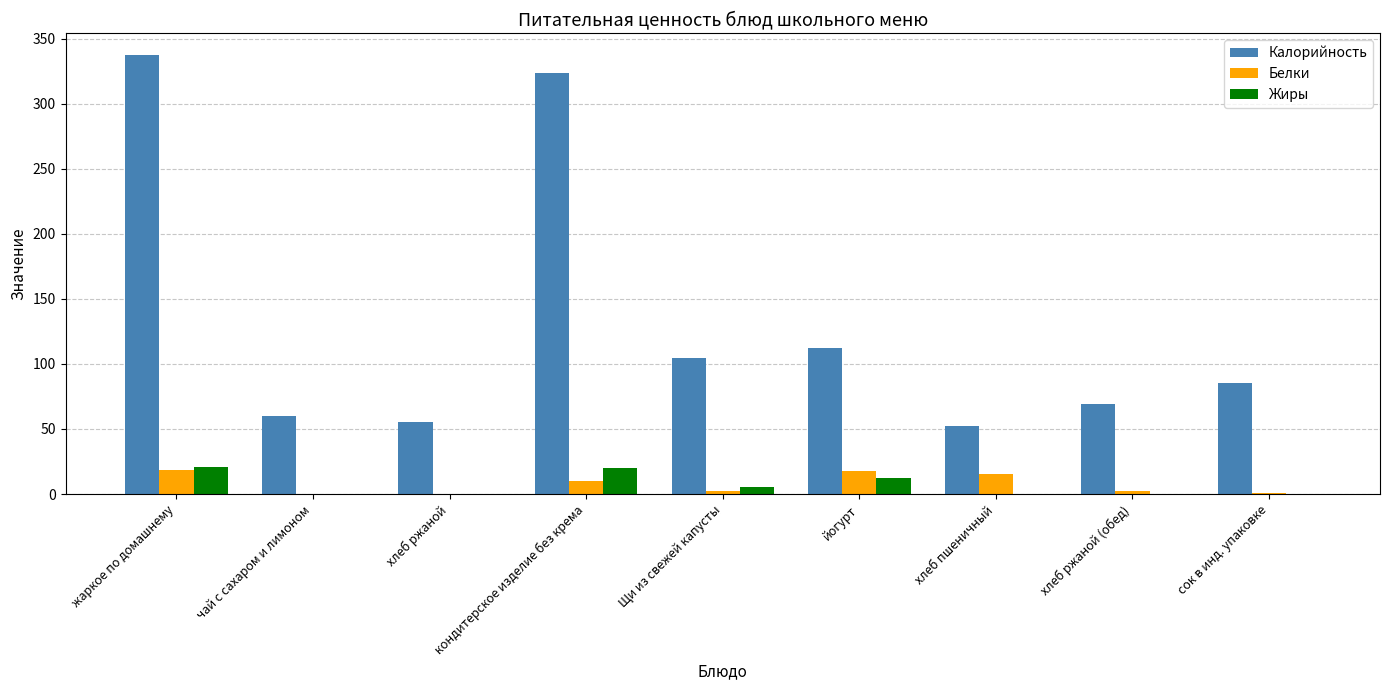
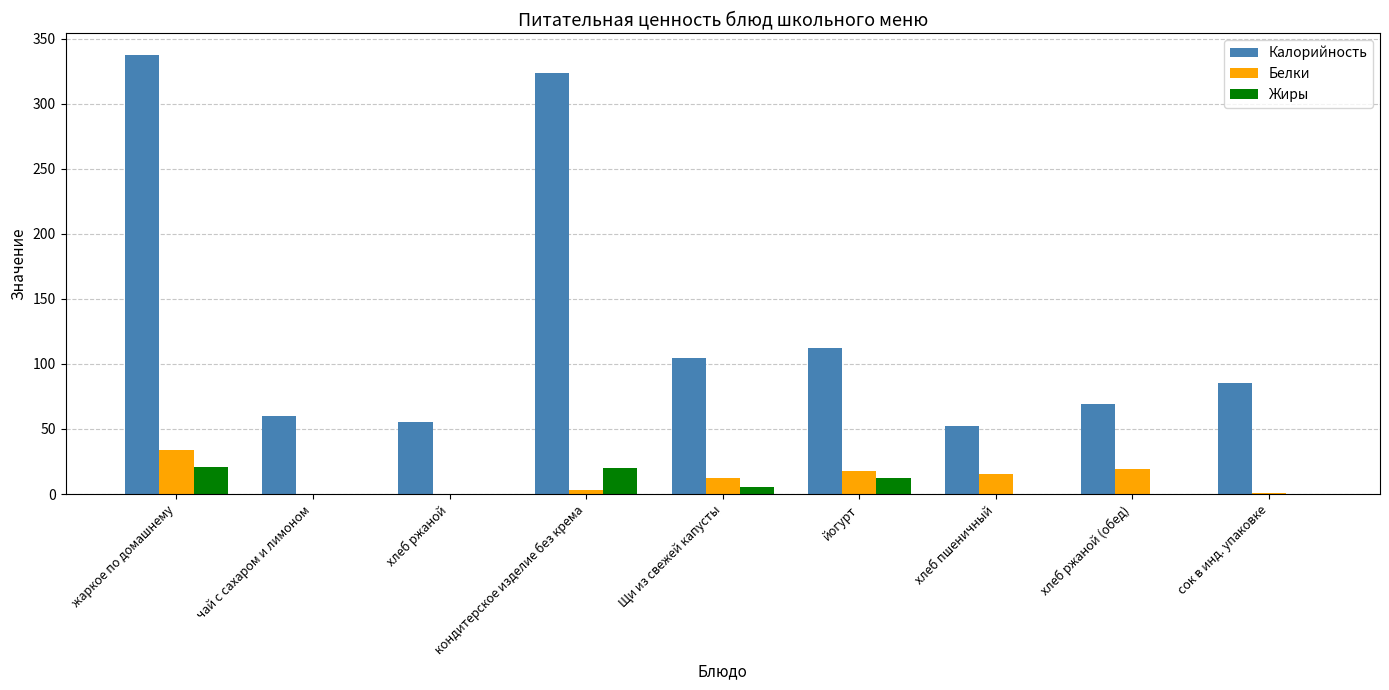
Белки, жаркое по домашнему: 19 -> 34
Белки, кондитерское изделие без крема: 10 -> 3
Белки, Щи из свежей капусты: 2 -> 12
Белки, хлеб ржаной (обед): 2 -> 20
